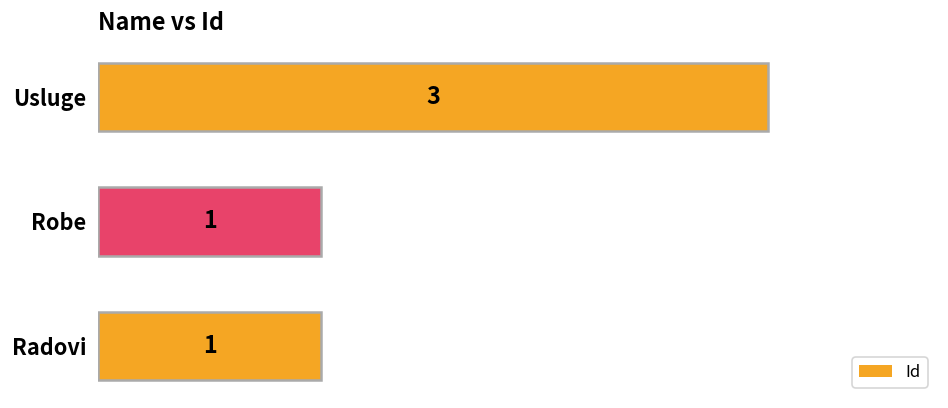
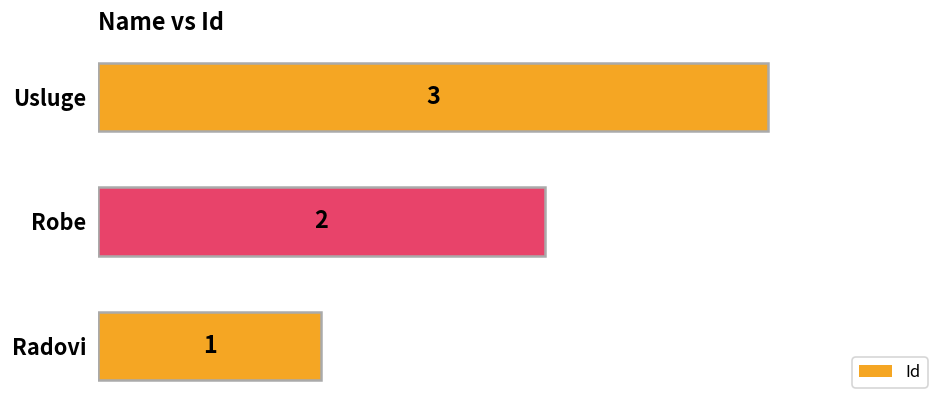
Robe: 1 -> 2
